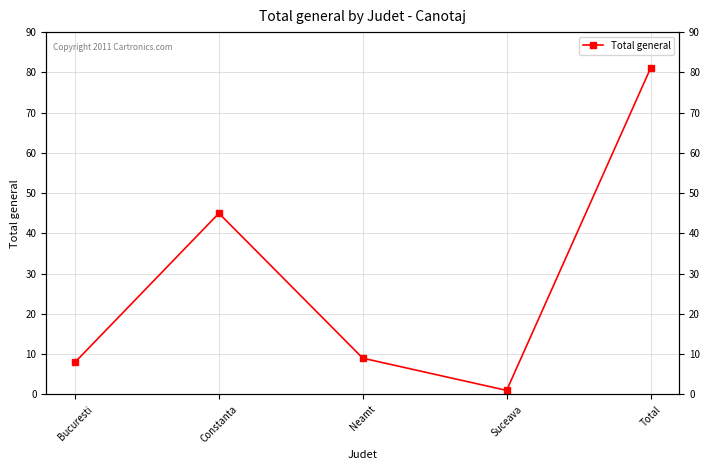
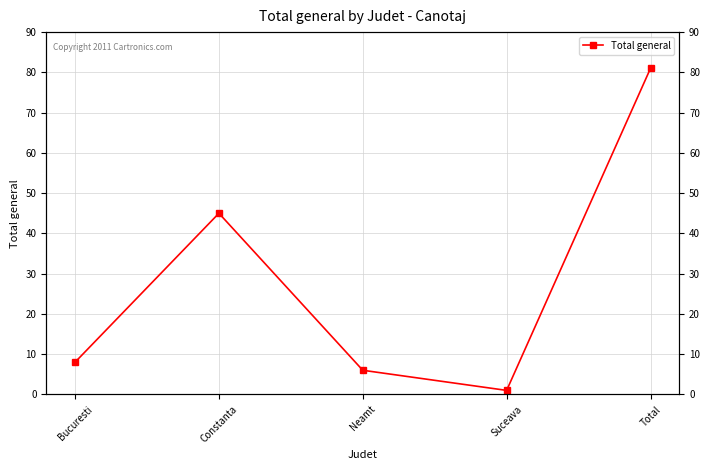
Neamt: 9 -> 6
